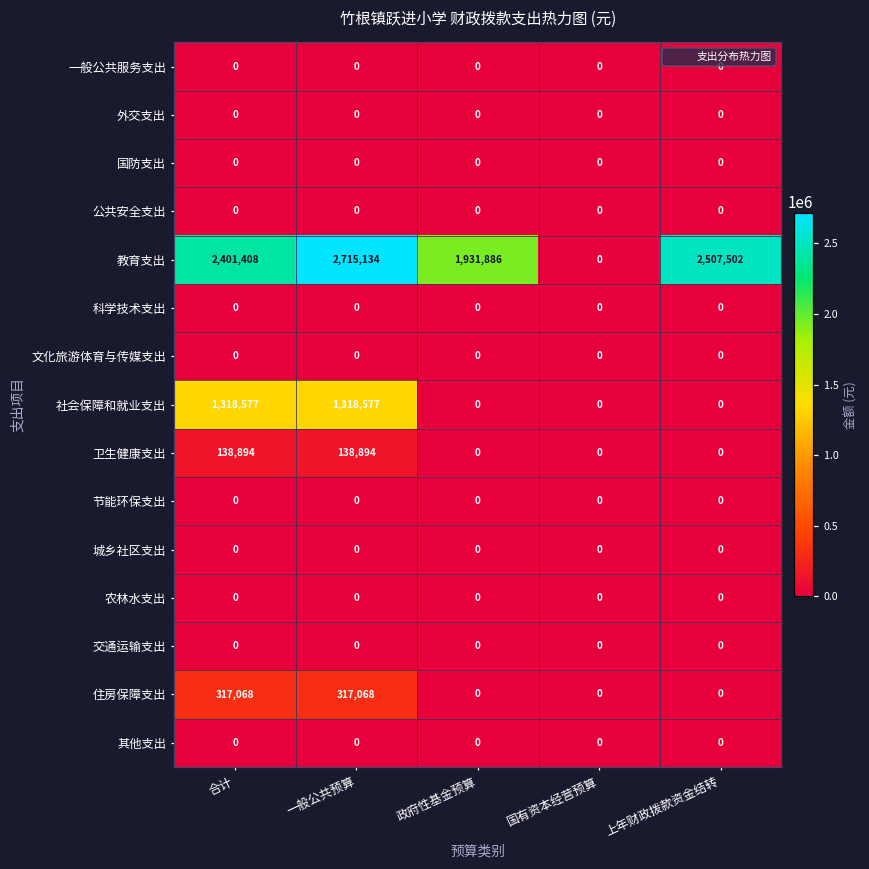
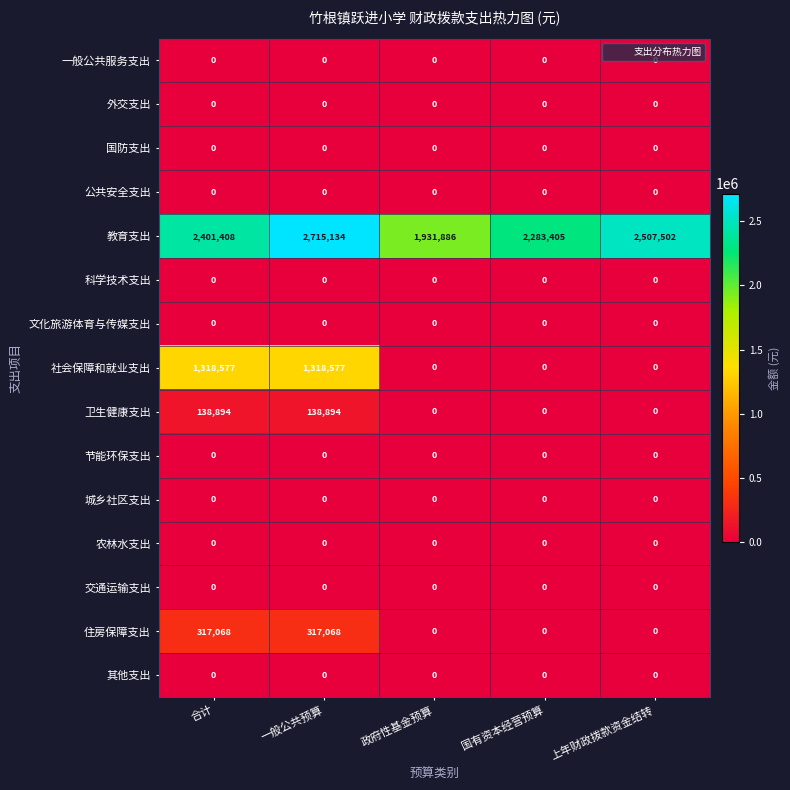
教育支出, 国有资本经营预算: 0 -> 2,283,405
